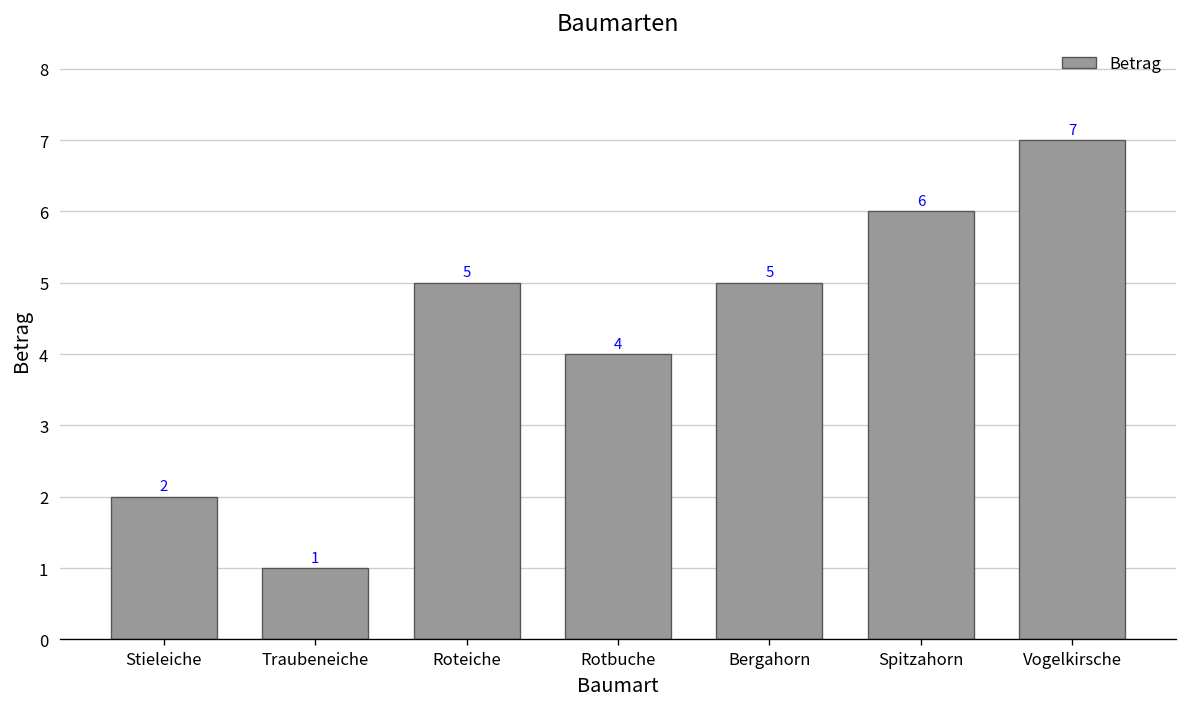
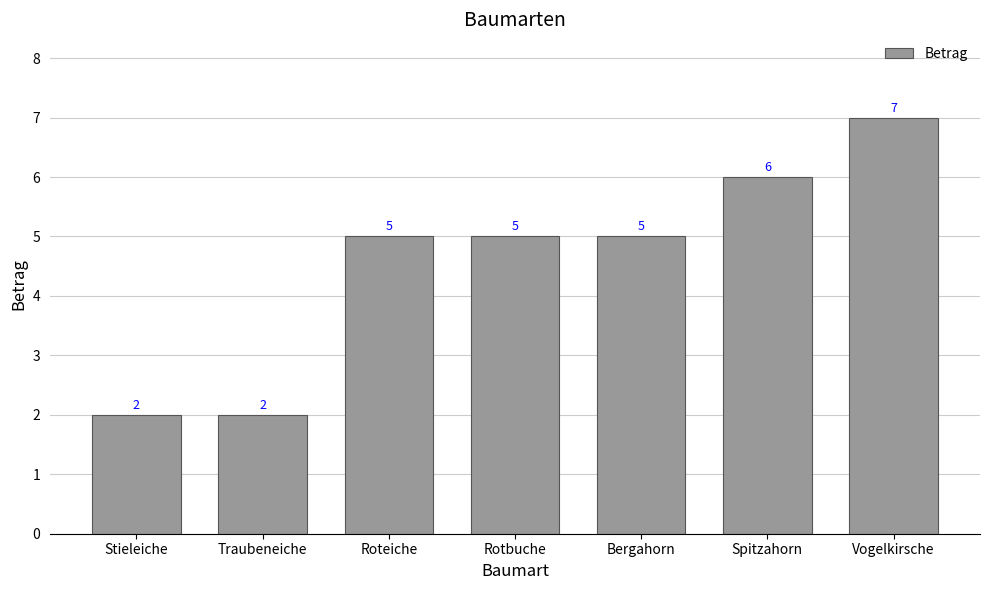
Traubeneiche: 1 -> 2
Rotbuche: 4 -> 5
